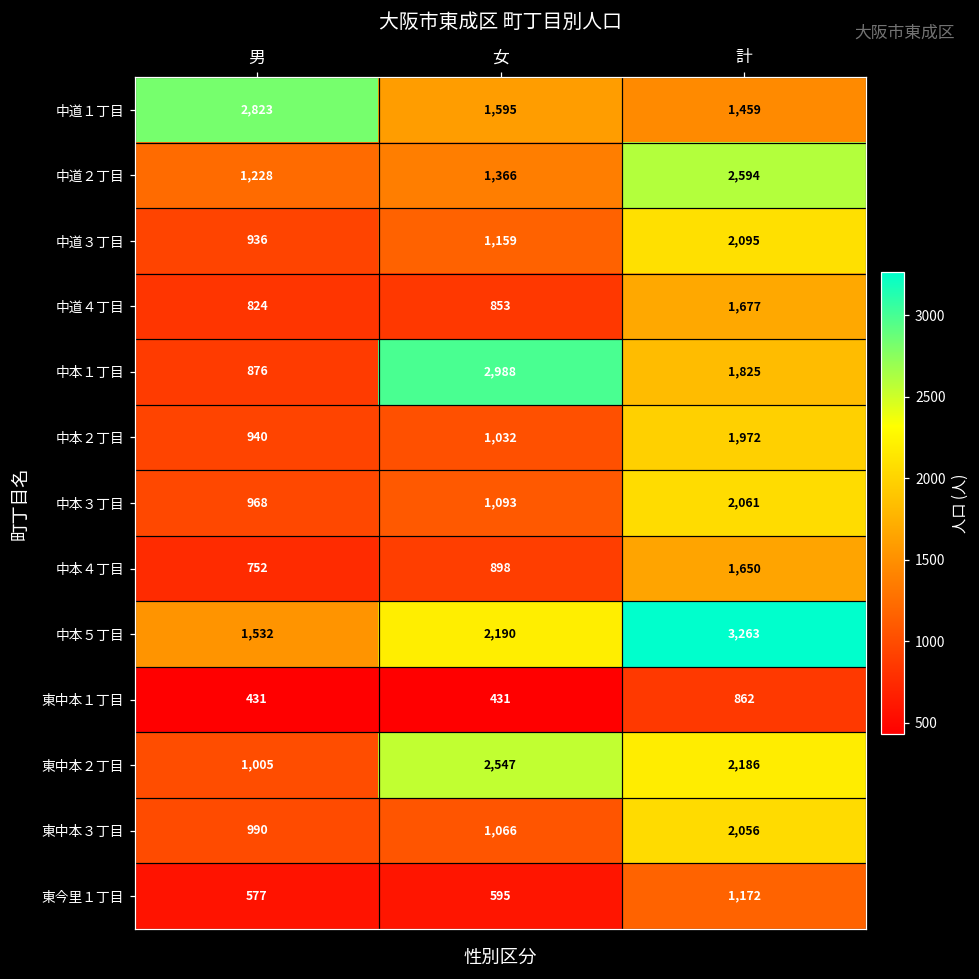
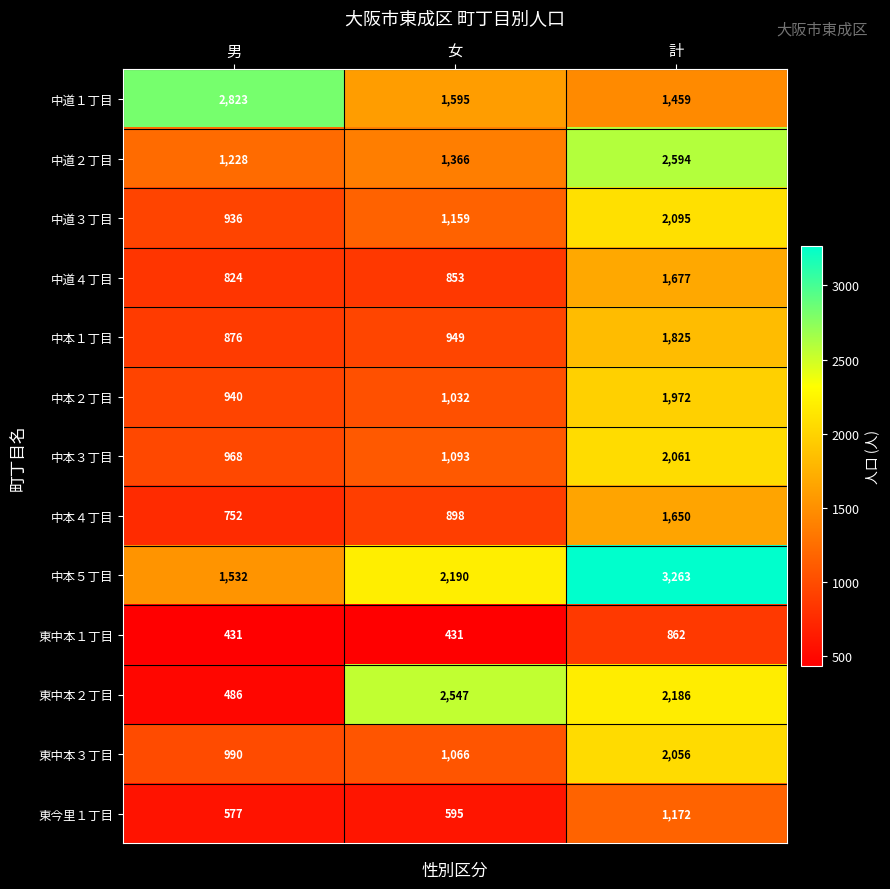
中本１丁目, 女: 2,988 -> 949
東中本２丁目, 男: 1,005 -> 486
